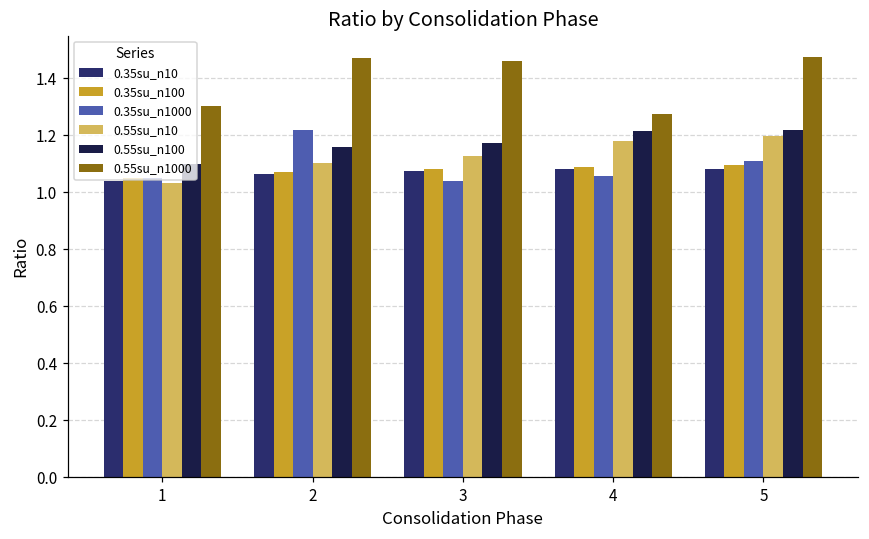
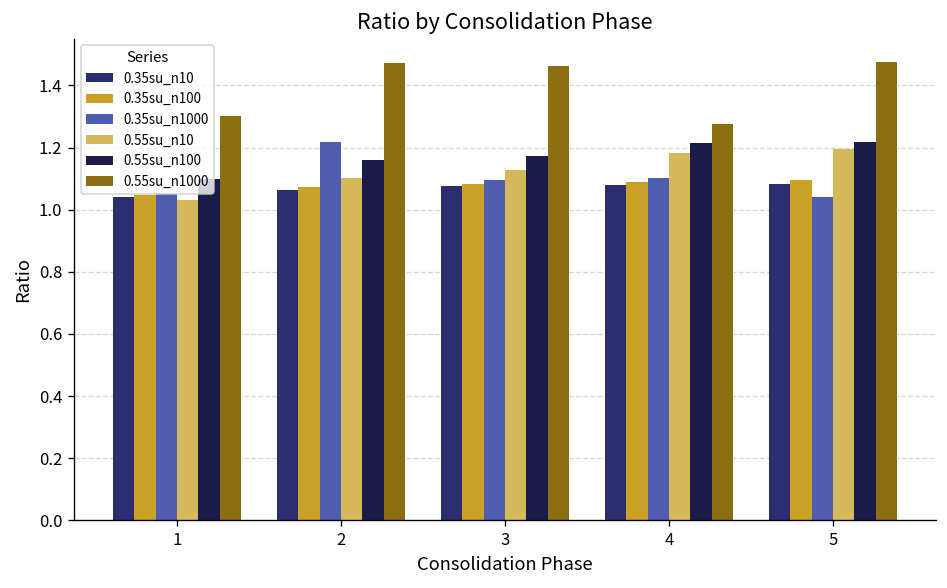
0.35su_n1000, 3: 1.04 -> 1.09
0.35su_n1000, 4: 1.06 -> 1.10
0.35su_n1000, 5: 1.11 -> 1.04
